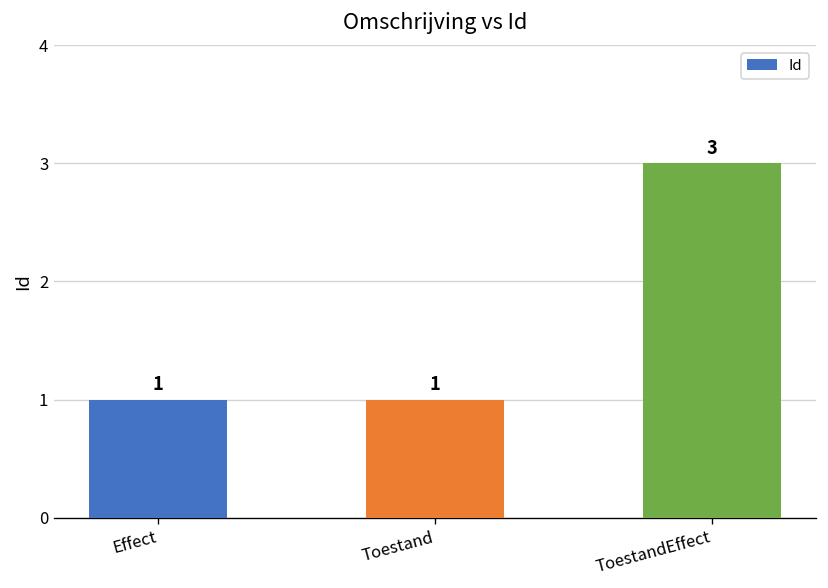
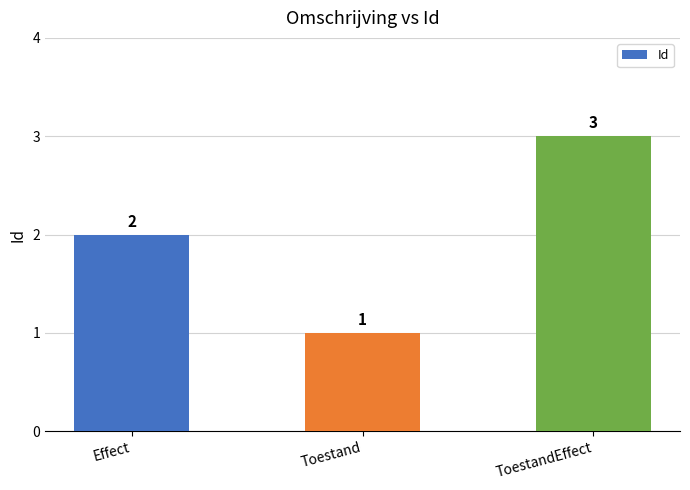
Effect: 1 -> 2
